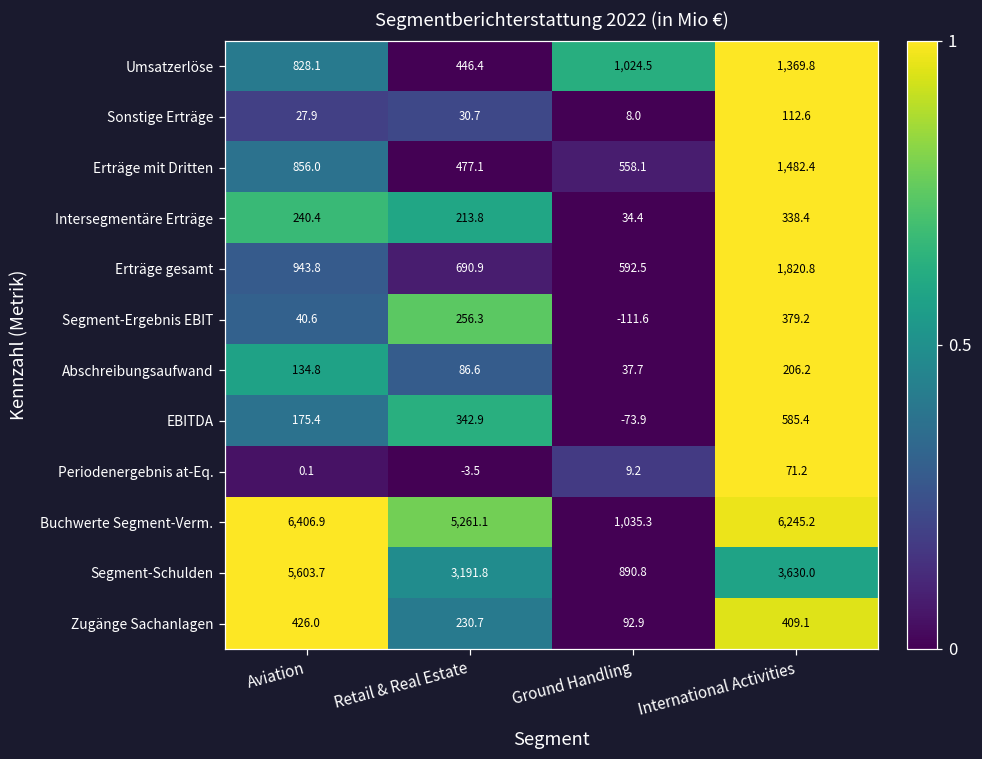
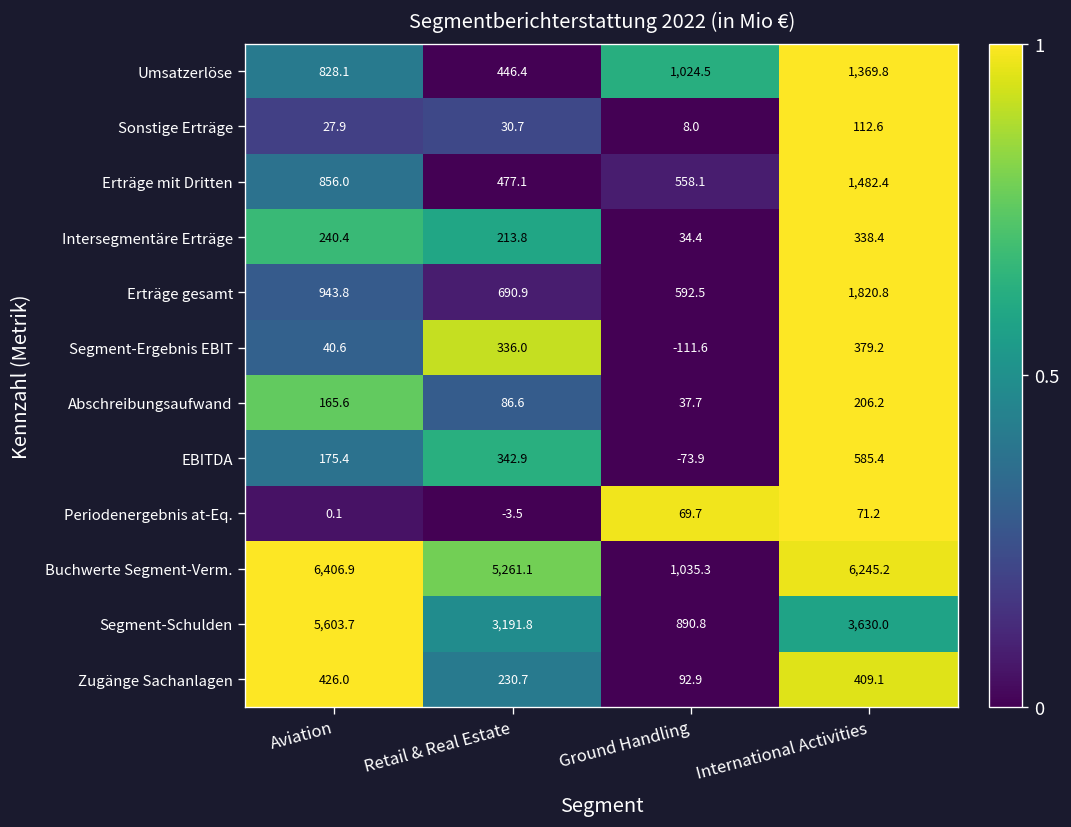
Segment-Ergebnis EBIT, Retail & Real Estate: 256.3 -> 336.0
Abschreibungsaufwand, Aviation: 134.8 -> 165.6
Periodenergebnis at-Eq., Ground Handling: 9.2 -> 69.7
